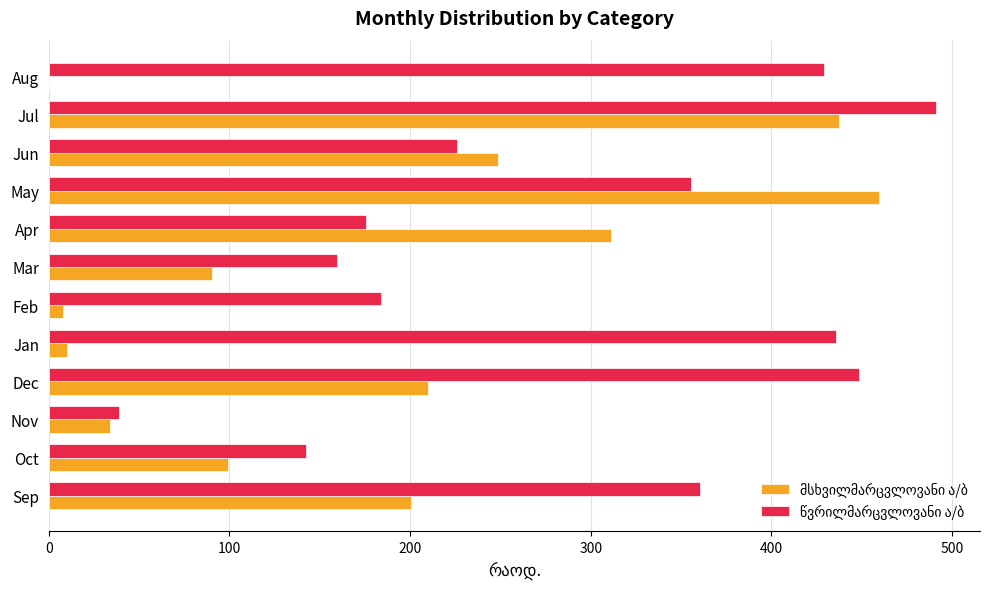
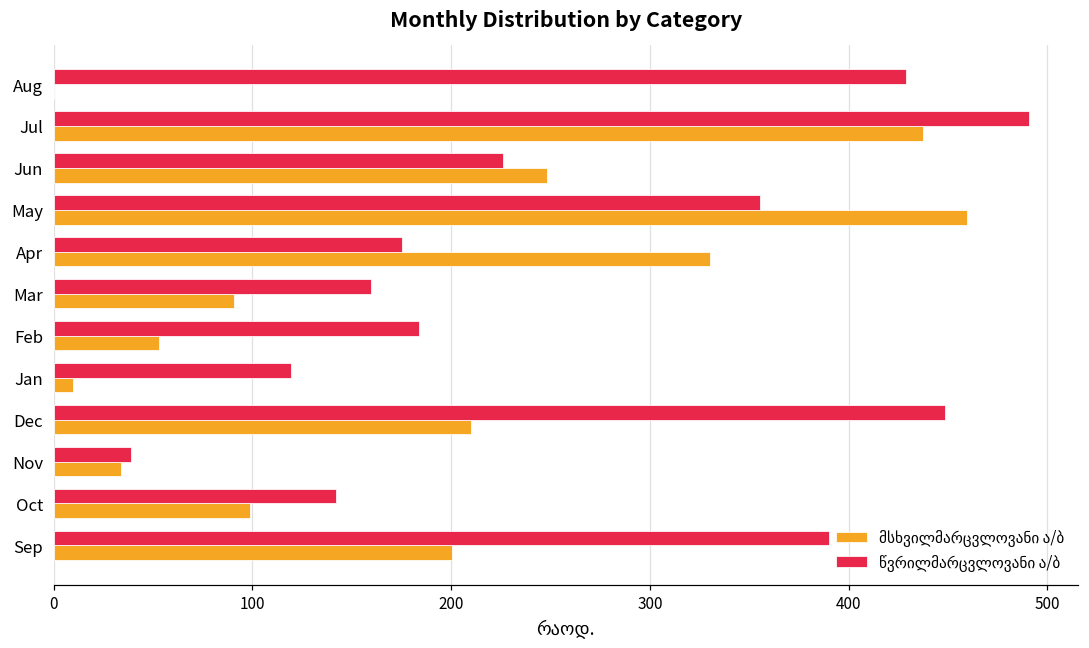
მსხვილმარცვლოვანი ა/ბ, Apr: 311 -> 331
მსხვილმარცვლოვანი ა/ბ, Feb: 8 -> 53
წვრილმარცვლოვანი ა/ბ, Jan: 436 -> 120
წვრილმარცვლოვანი ა/ბ, Sep: 360 -> 390
